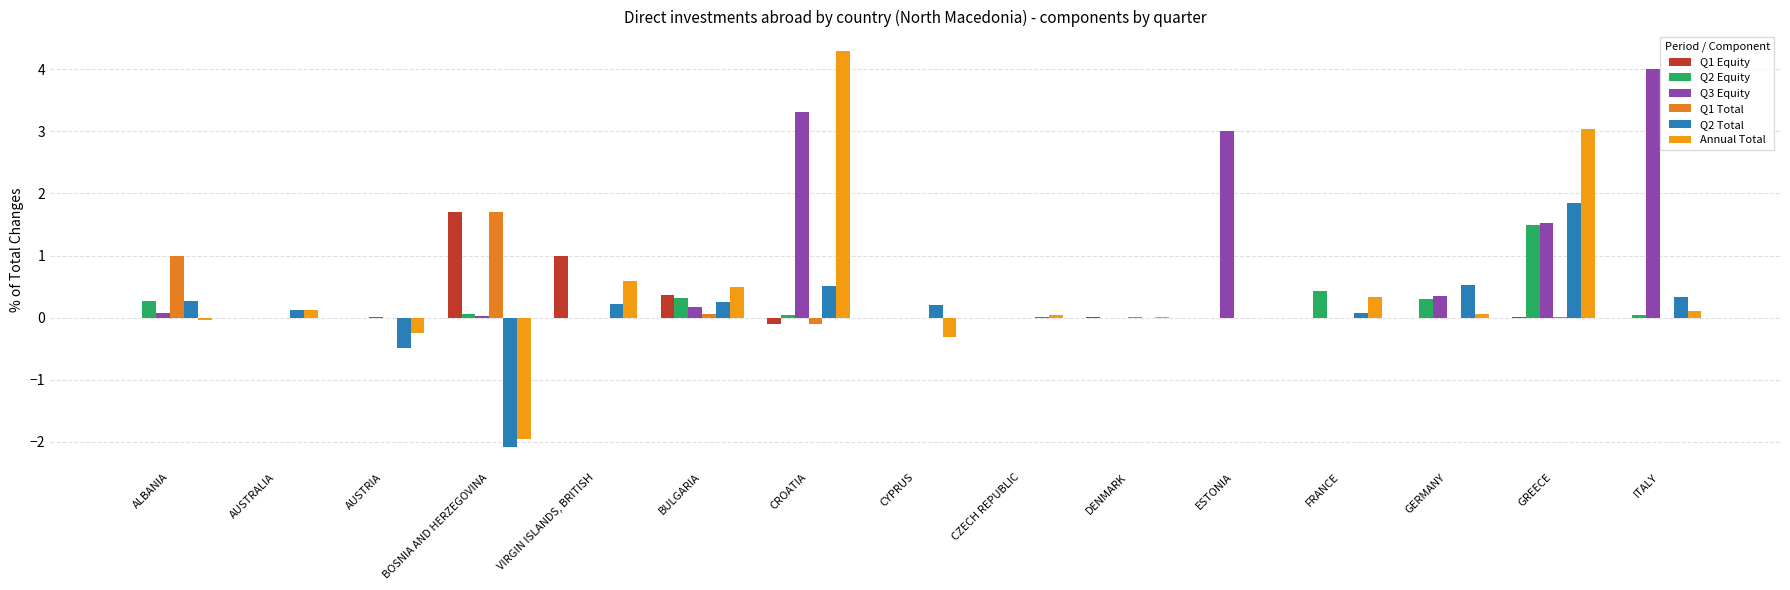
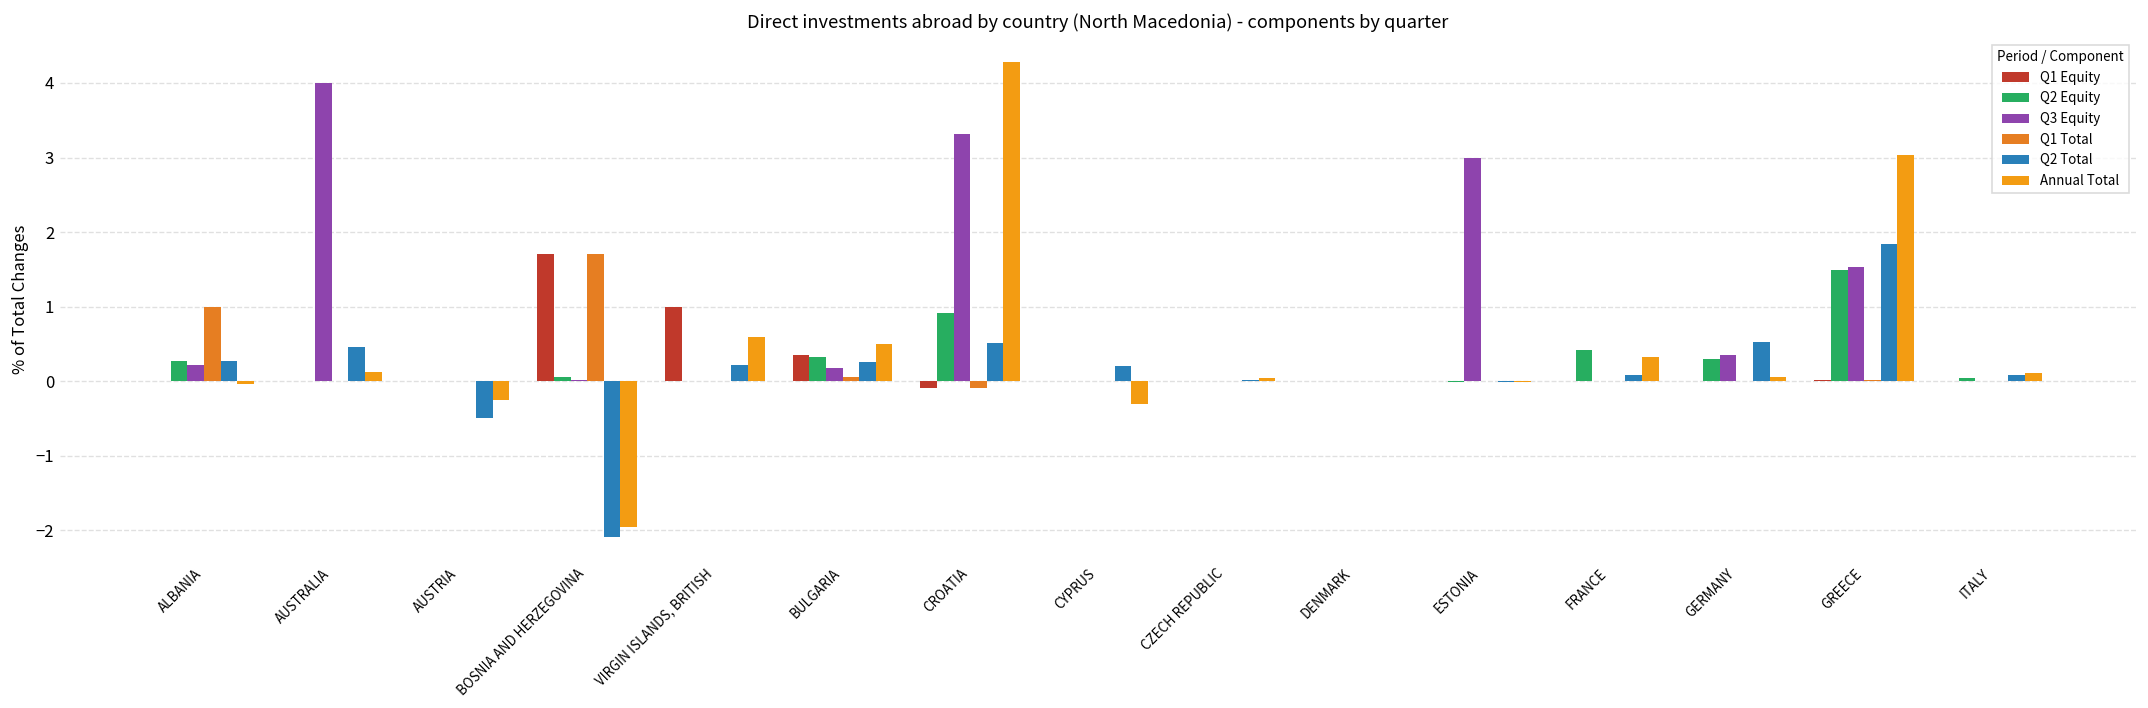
Q3 Equity, ALBANIA: 0.1 -> 0.2
Q3 Equity, AUSTRALIA: 0 -> 4
Q2 Total, AUSTRALIA: 0.1 -> 0.5
Q2 Equity, CROATIA: 0.0 -> 0.9
Q3 Equity, ITALY: 4 -> 0
Q2 Total, ITALY: 0.3 -> 0.1
